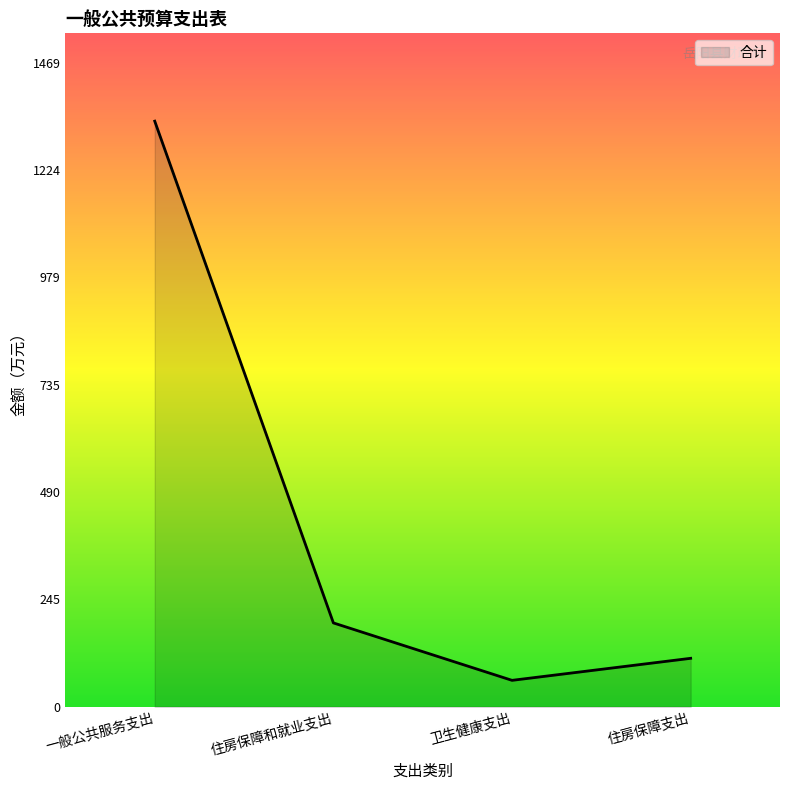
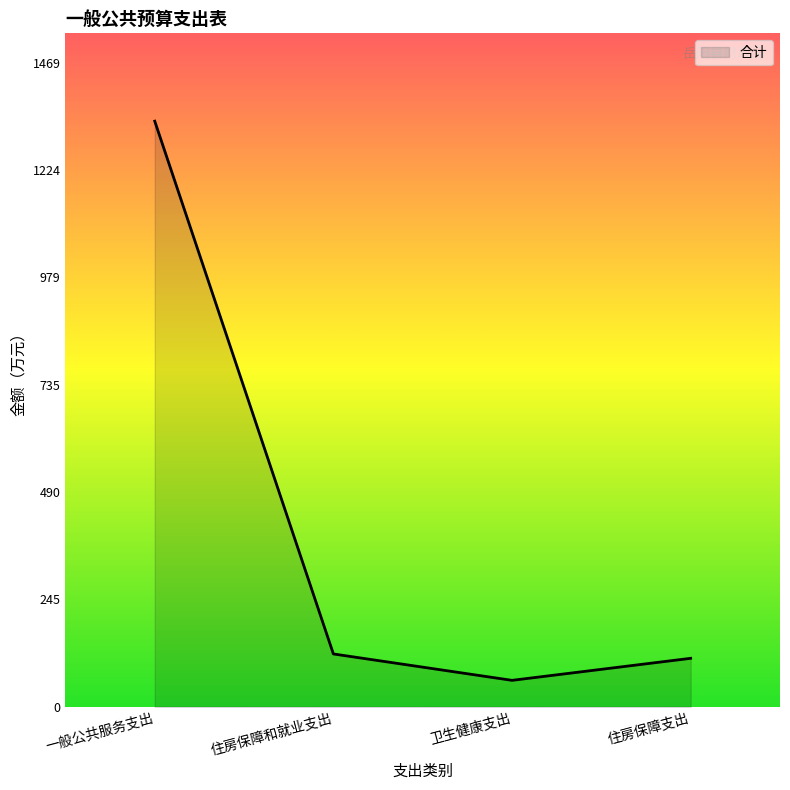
住房保障和就业支出: 190 -> 120
